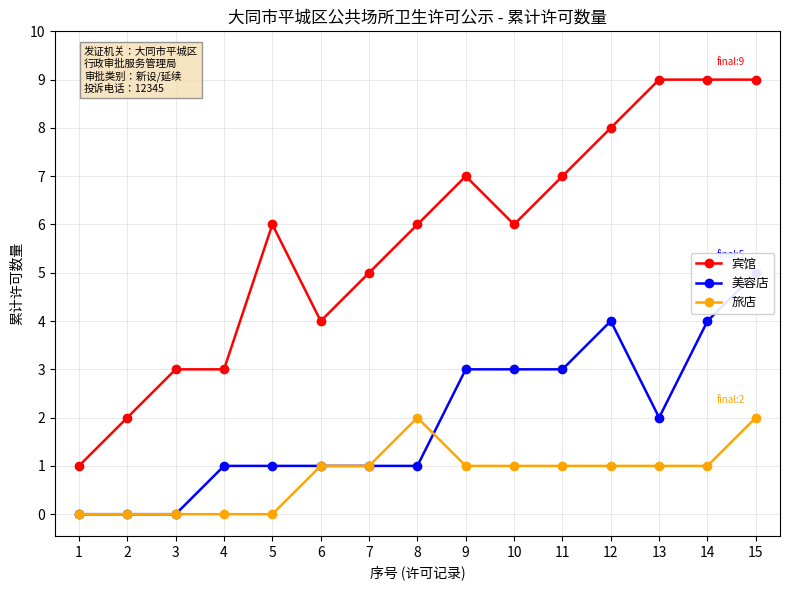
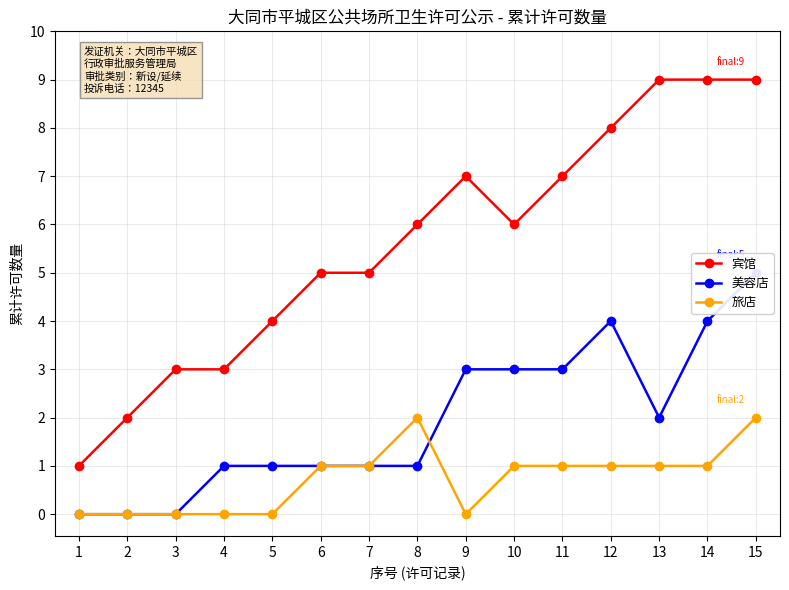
宾馆, 5: 6 -> 4
宾馆, 6: 4 -> 5
旅店, 9: 1 -> 0
